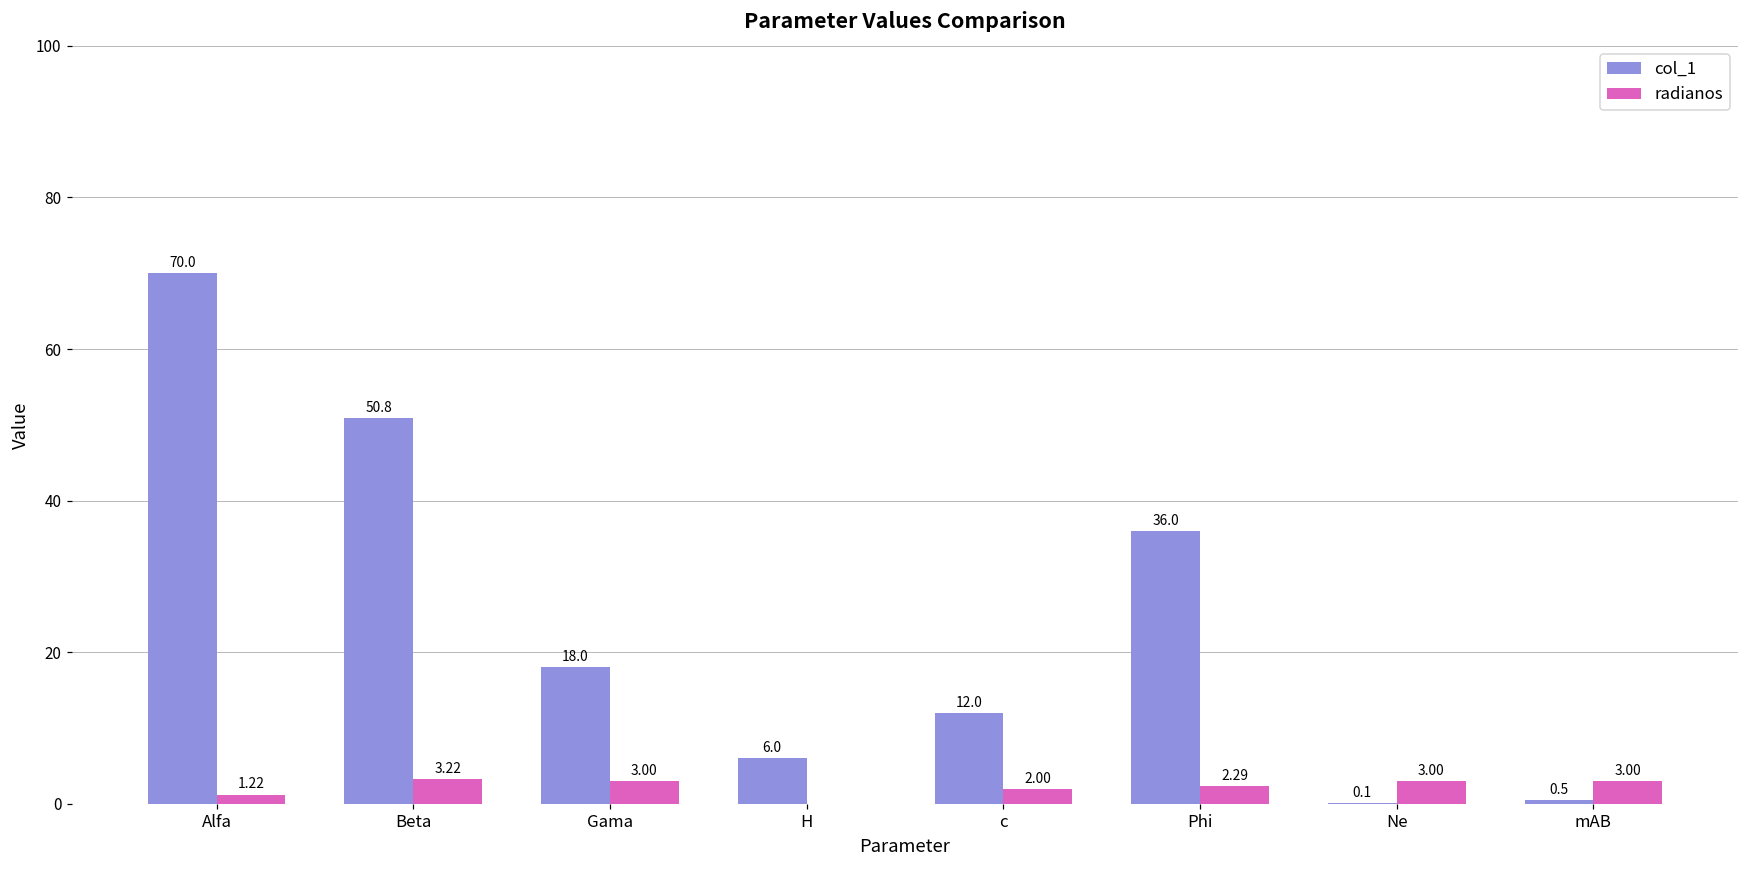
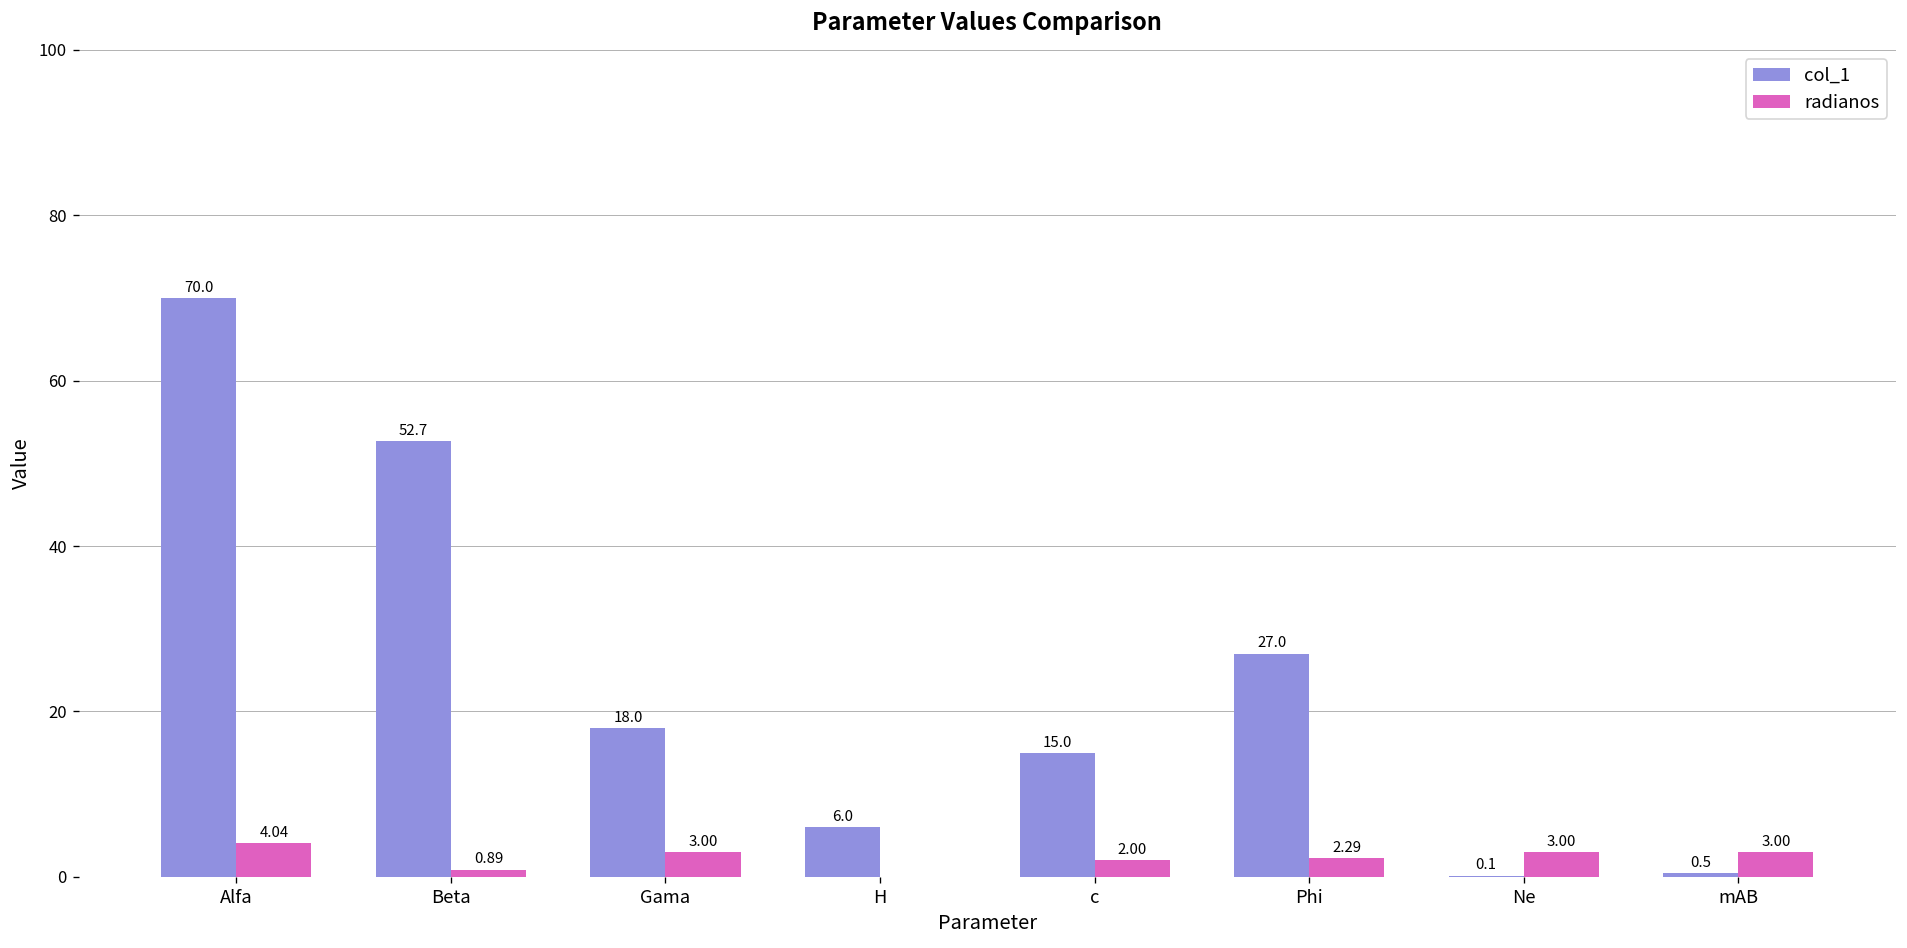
radianos, Alfa: 1.22 -> 4.04
col_1, Beta: 50.8 -> 52.7
radianos, Beta: 3.22 -> 0.89
col_1, c: 12.0 -> 15.0
col_1, Phi: 36.0 -> 27.0
